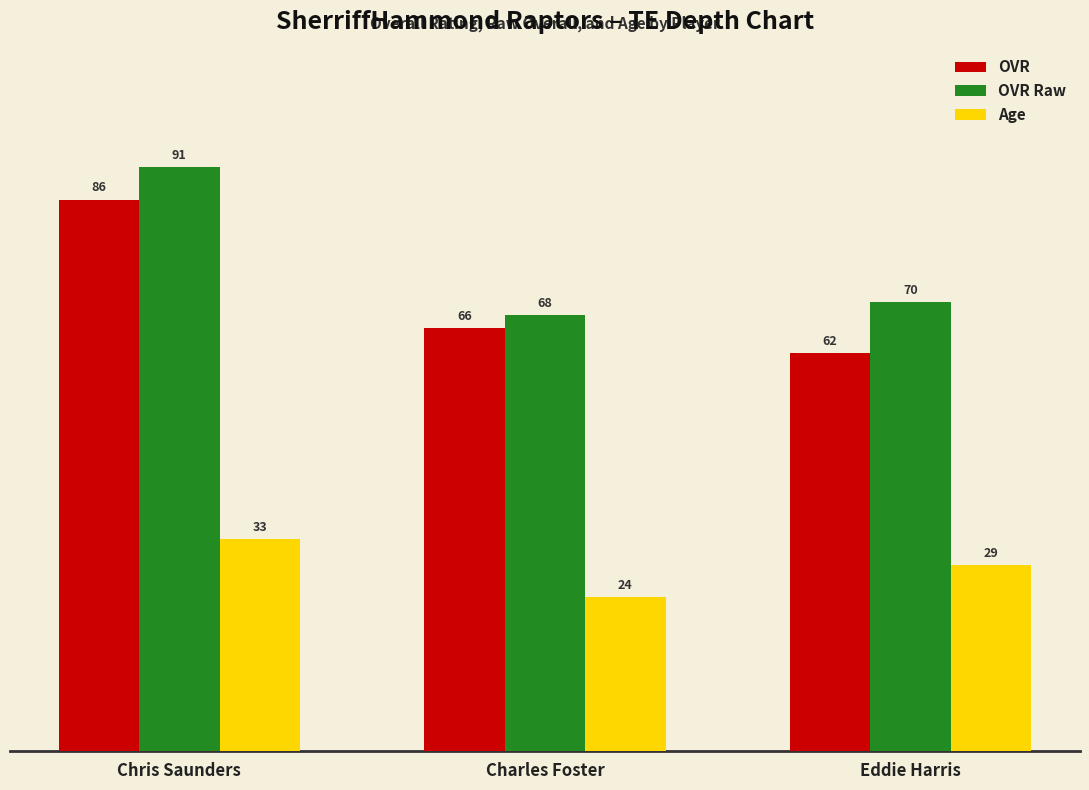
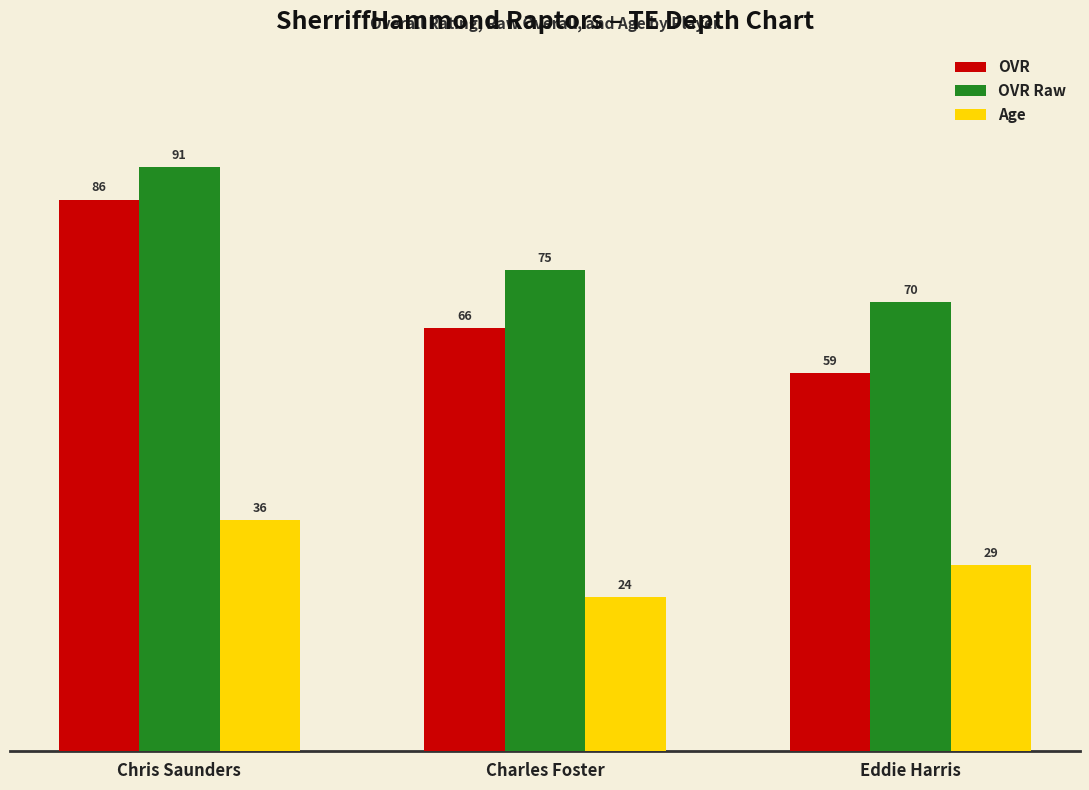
Age, Chris Saunders: 33 -> 36
OVR Raw, Charles Foster: 68 -> 75
OVR, Eddie Harris: 62 -> 59
